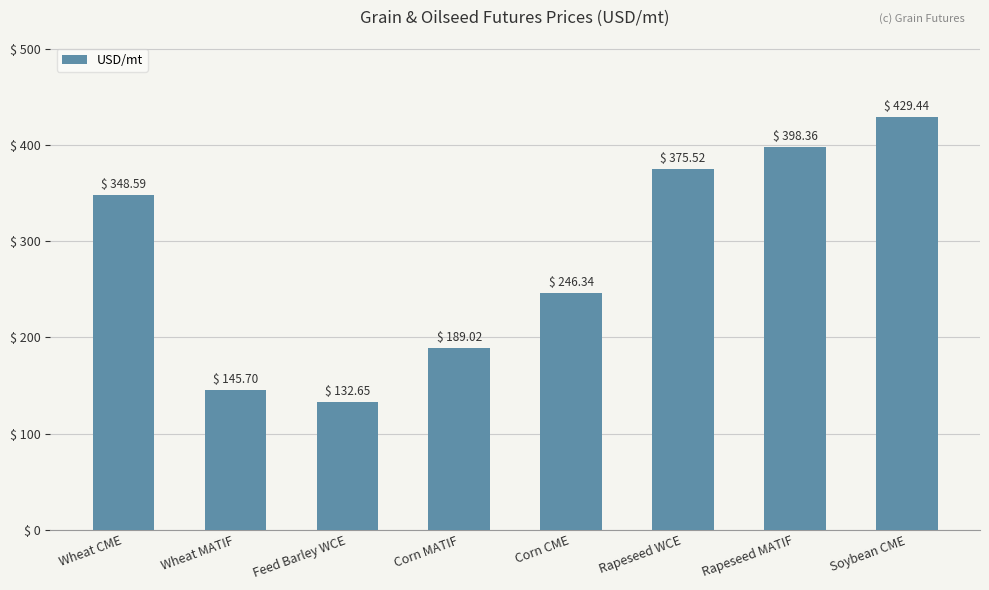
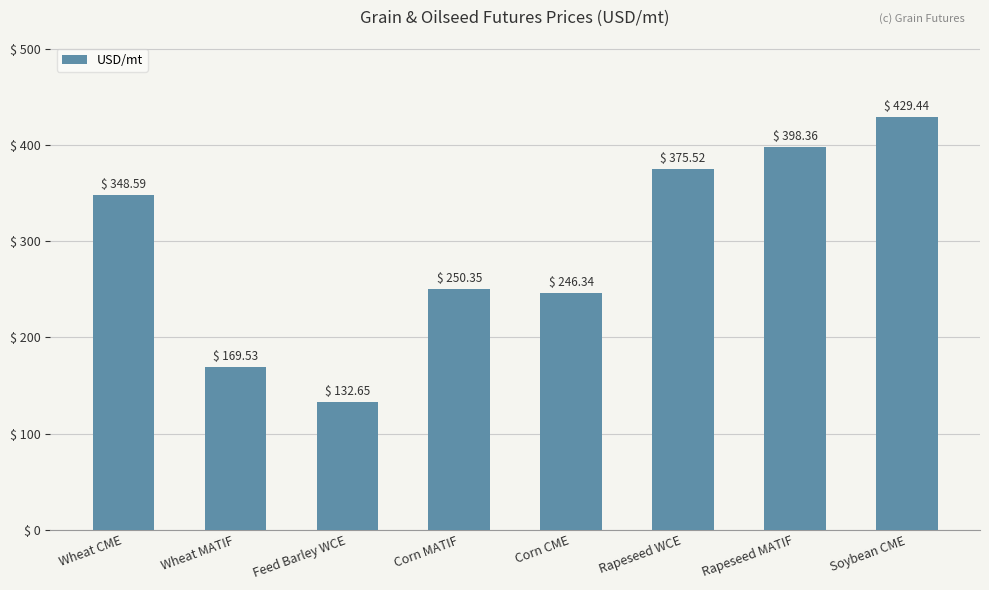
Wheat MATIF: 145.70 -> 169.53
Corn MATIF: 189.02 -> 250.35
